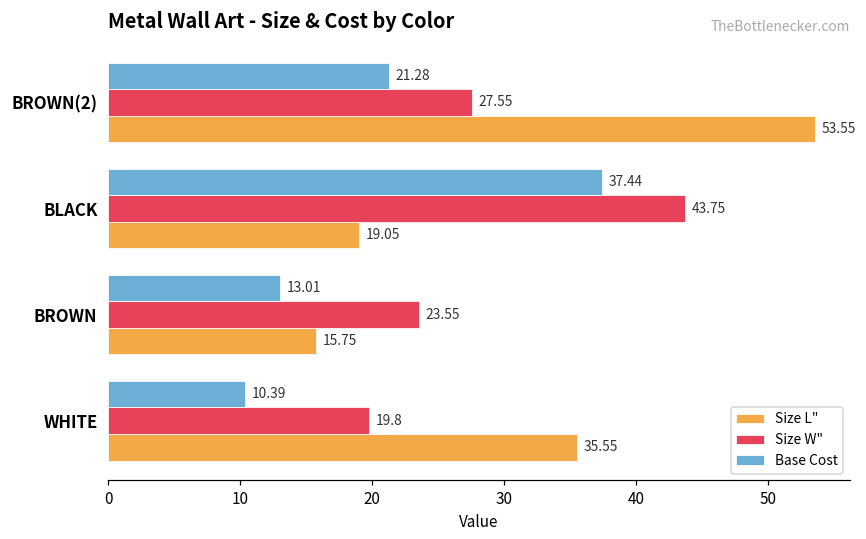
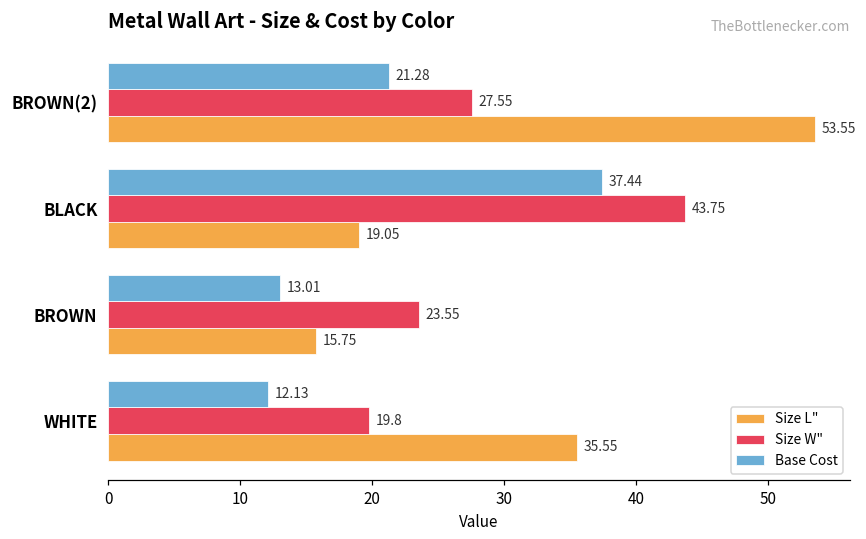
Base Cost, WHITE: 10.39 -> 12.13
